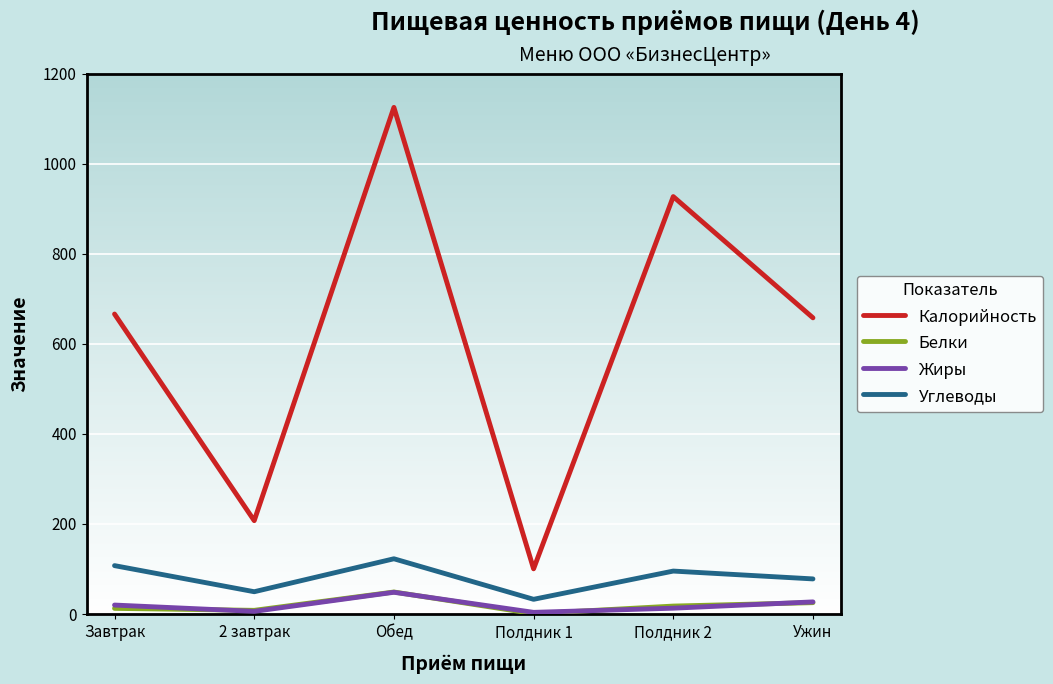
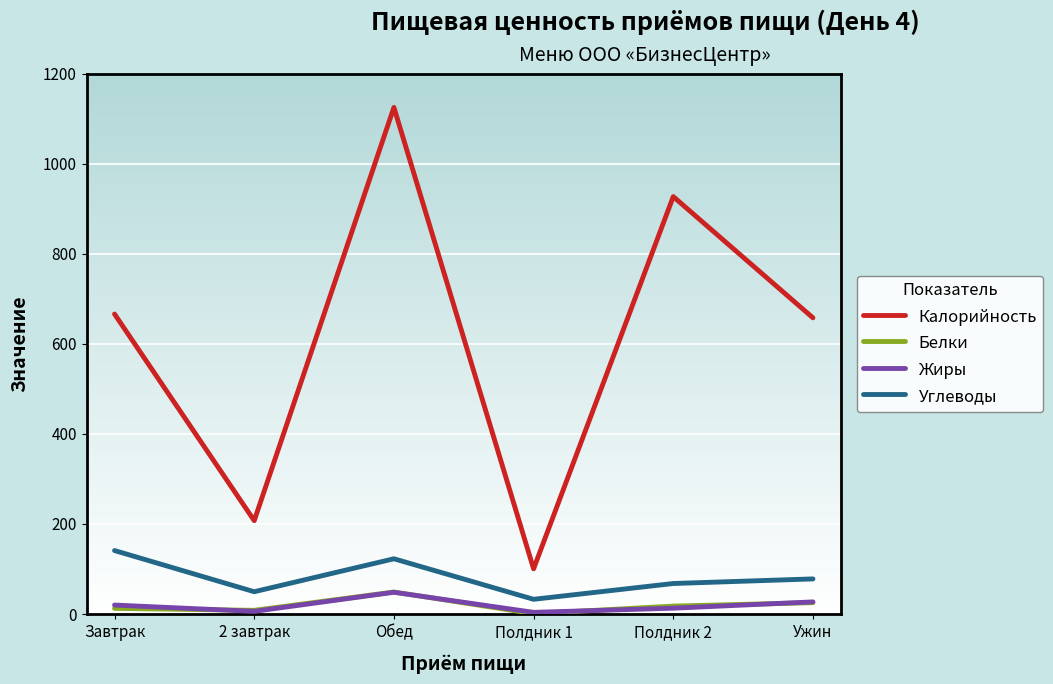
Углеводы, Завтрак: 110 -> 140
Углеводы, Полдник 2: 100 -> 70
